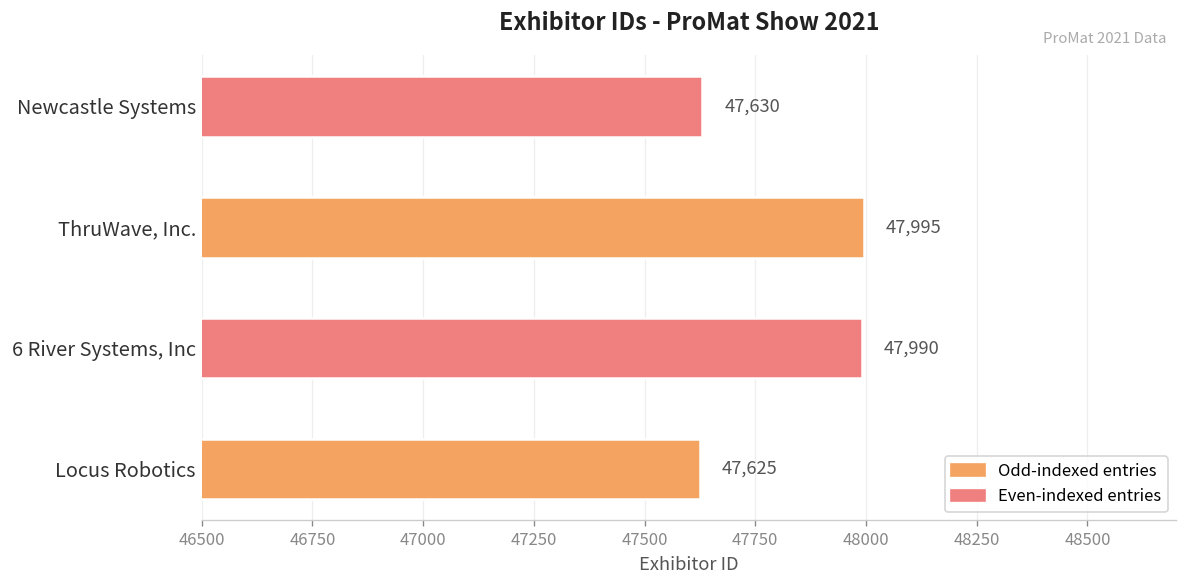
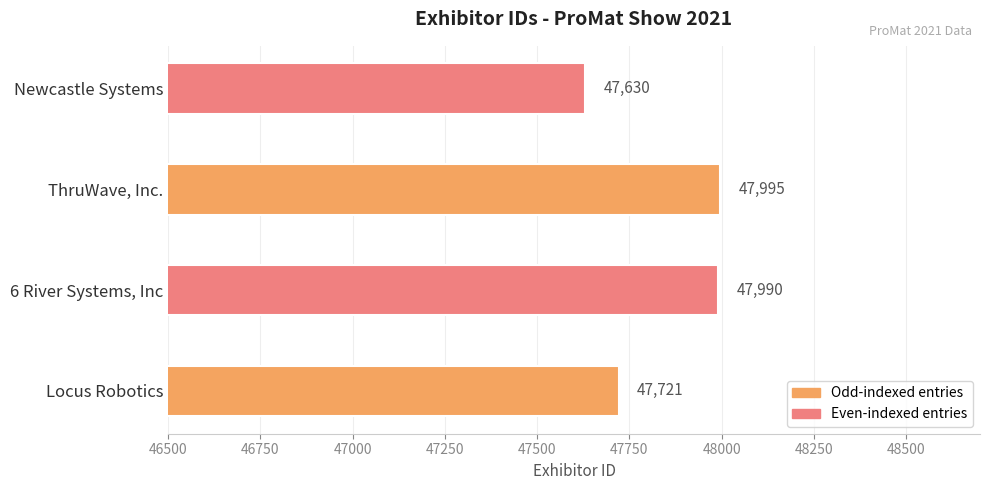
Locus Robotics: 47,625 -> 47,721
